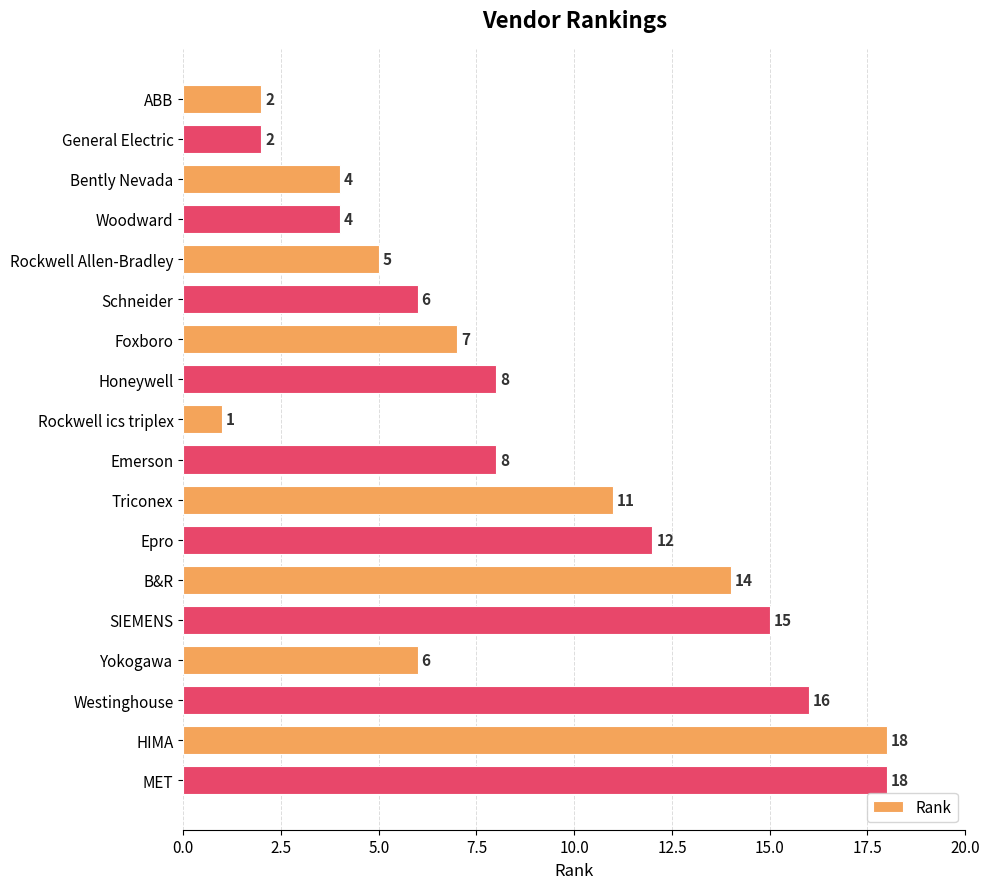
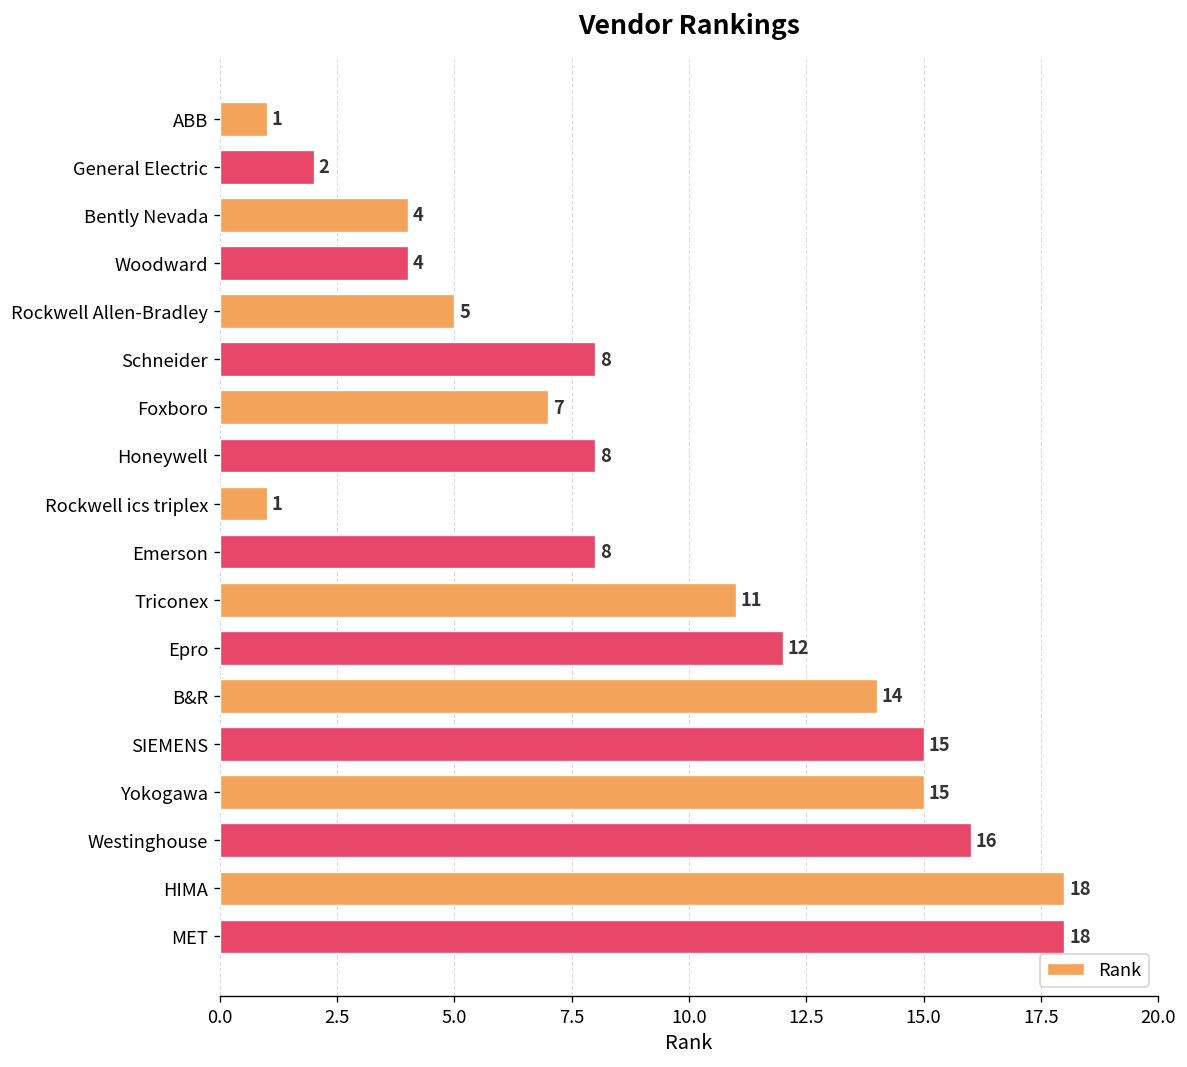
ABB: 2 -> 1
Schneider: 6 -> 8
Yokogawa: 6 -> 15
